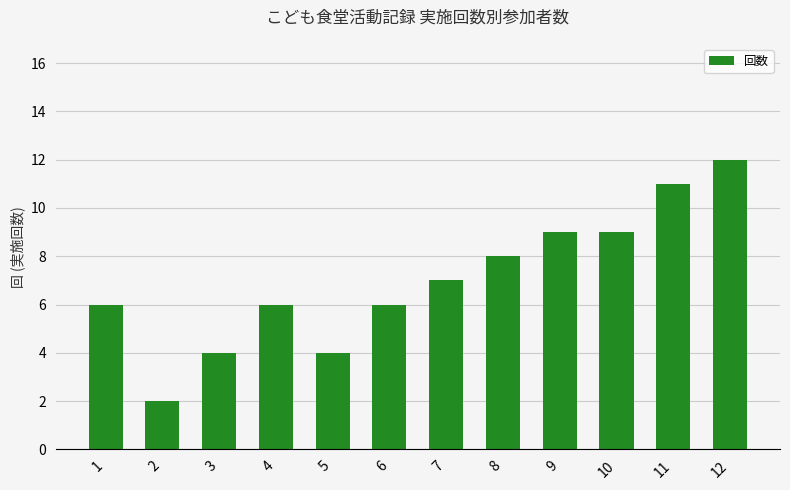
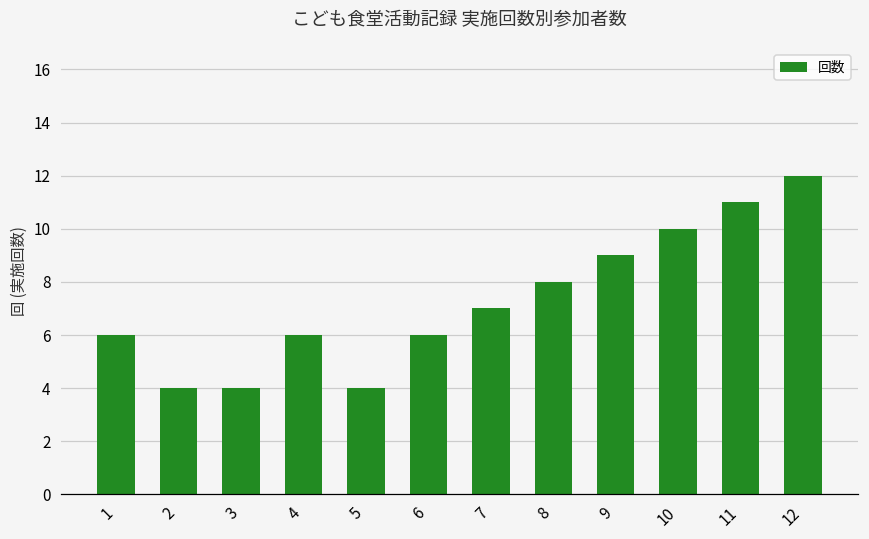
2: 2 -> 4
10: 9 -> 10
